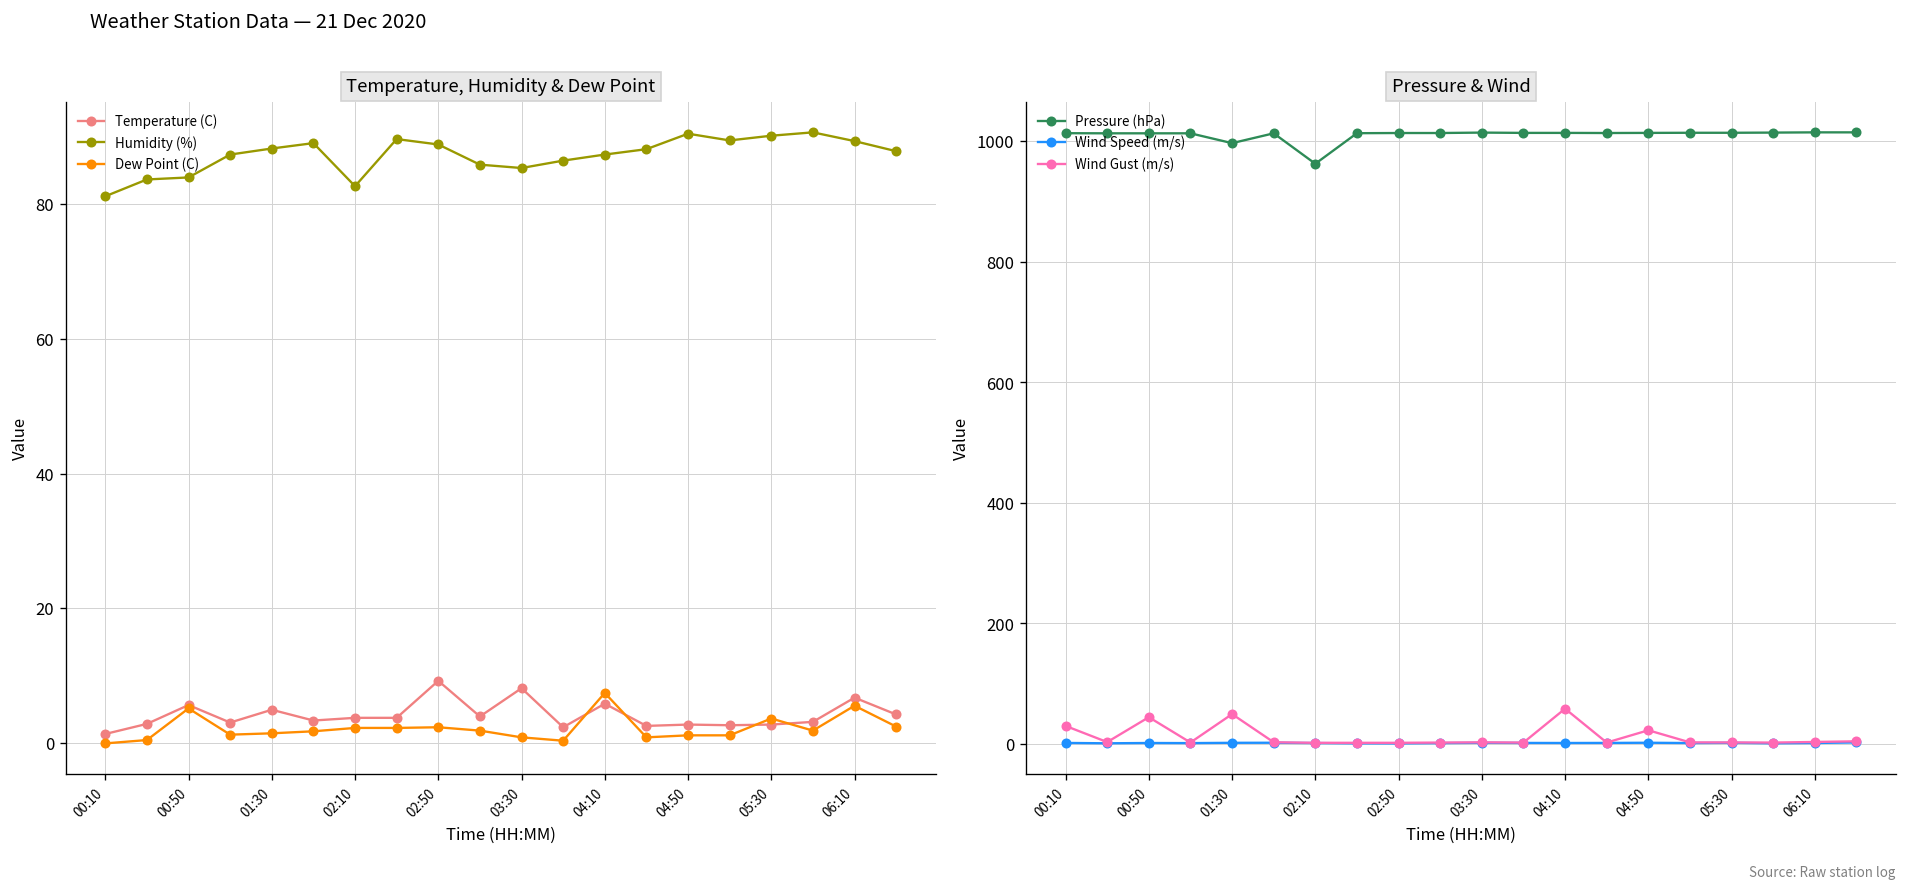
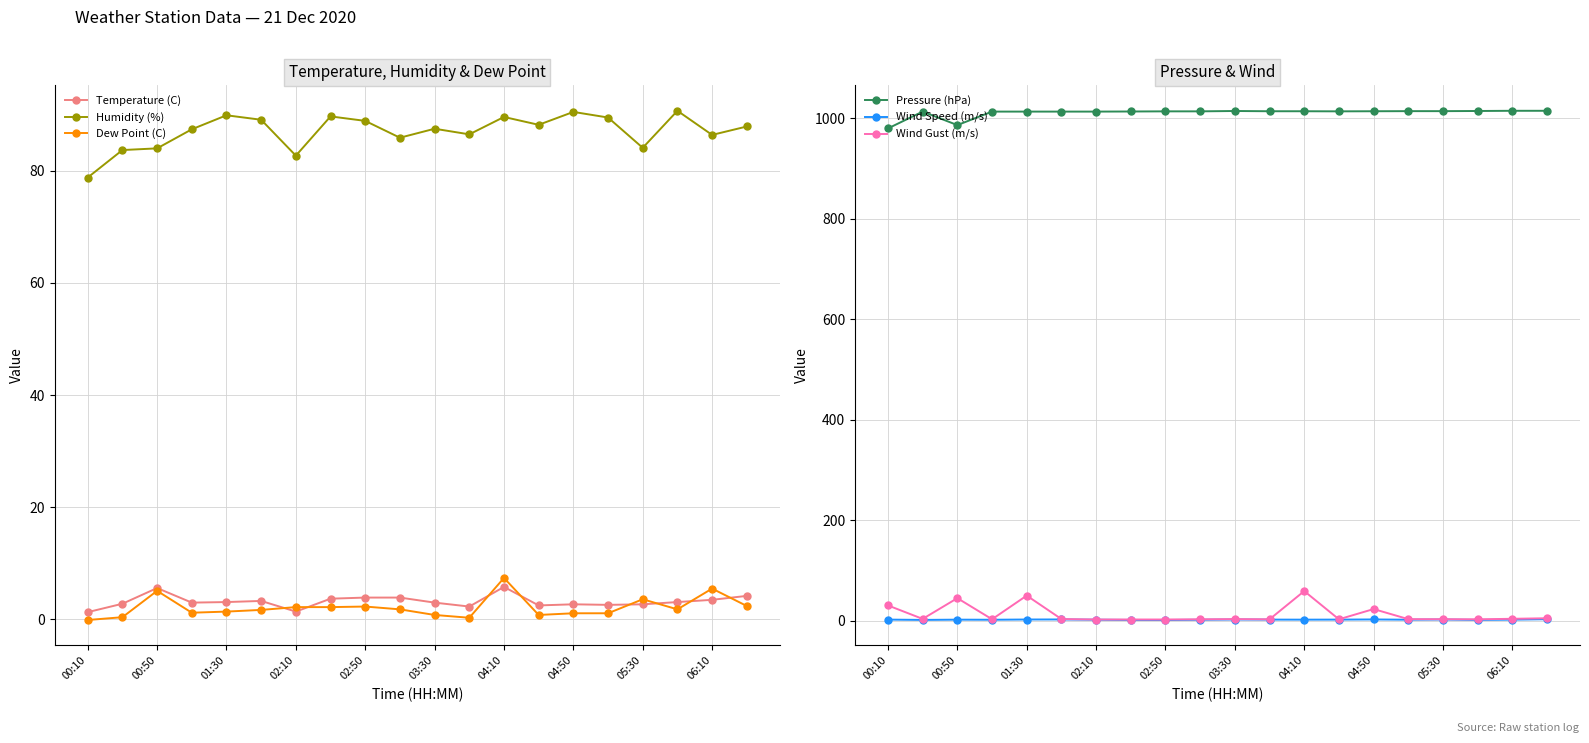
Temperature, Humidity & Dew Point, Humidity (%), 00:10: 81 -> 79
Temperature, Humidity & Dew Point, Temperature (C), 01:30: 5 -> 3
Temperature, Humidity & Dew Point, Humidity (%), 01:30: 88 -> 90
Temperature, Humidity & Dew Point, Temperature (C), 02:10: 4 -> 1
Temperature, Humidity & Dew Point, Temperature (C), 02:50: 9 -> 4
Temperature, Humidity & Dew Point, Temperature (C), 03:30: 8 -> 3
Temperature, Humidity & Dew Point, Humidity (%), 03:30: 85 -> 88
Temperature, Humidity & Dew Point, Humidity (%), 04:10: 87 -> 90
Temperature, Humidity & Dew Point, Humidity (%), 05:30: 90 -> 84
Temperature, Humidity & Dew Point, Temperature (C), 06:10: 7 -> 4
Temperature, Humidity & Dew Point, Humidity (%), 06:10: 89 -> 86
Pressure & Wind, Pressure (hPa), 00:10: 1010 -> 980
Pressure & Wind, Pressure (hPa), 00:50: 1010 -> 990
Pressure & Wind, Pressure (hPa), 01:30: 1000 -> 1010
Pressure & Wind, Pressure (hPa), 02:10: 960 -> 1010
